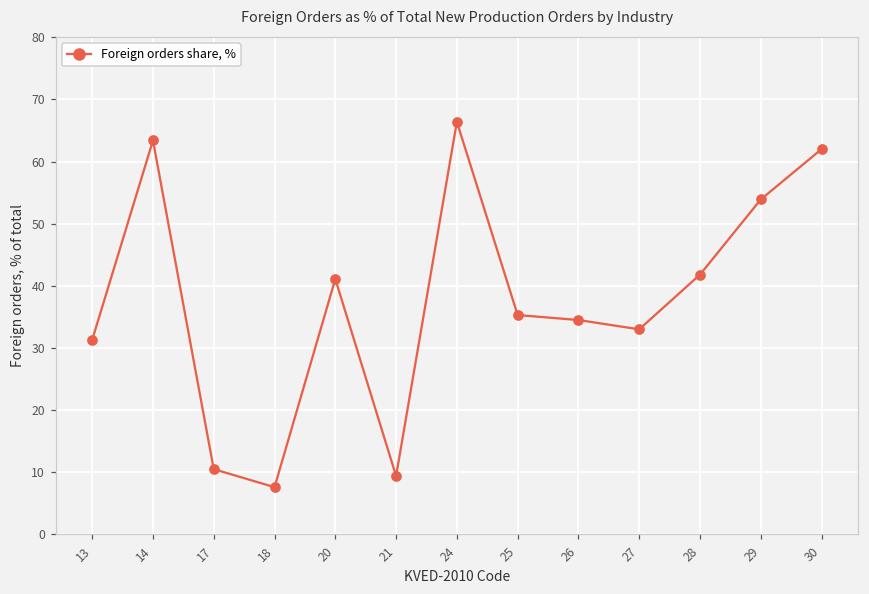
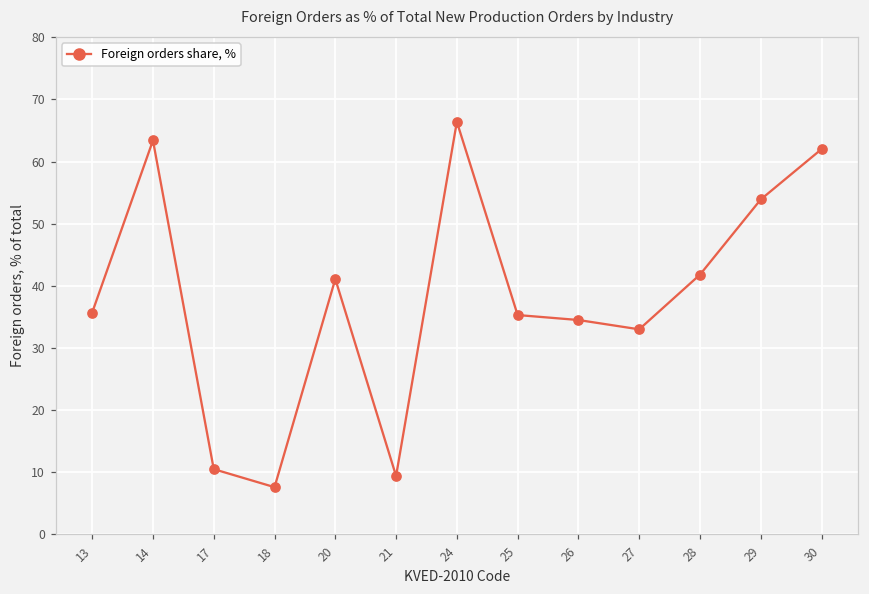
13: 31 -> 36
